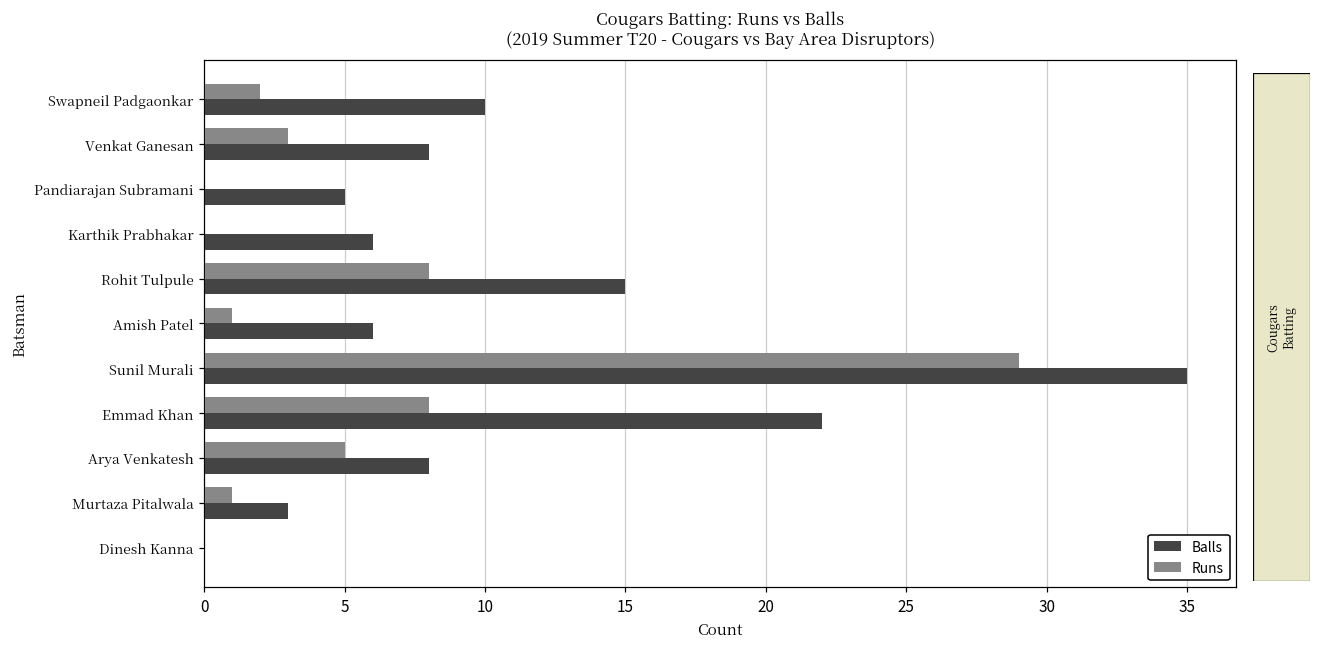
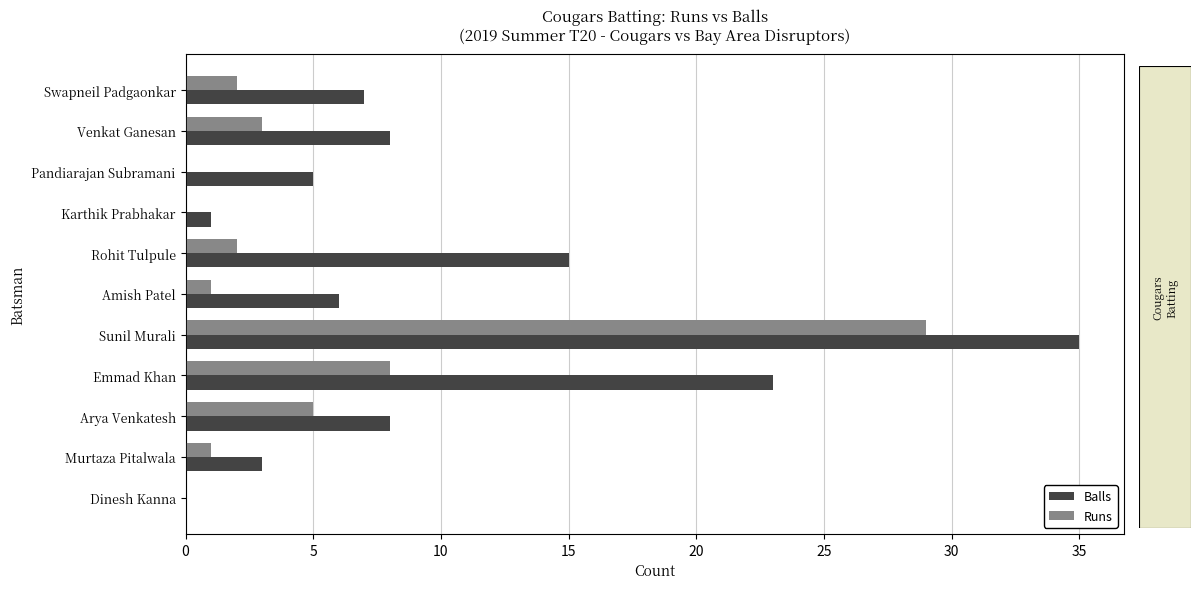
Balls, Swapneil Padgaonkar: 10 -> 7
Balls, Karthik Prabhakar: 6 -> 1
Runs, Rohit Tulpule: 8 -> 2
Balls, Emmad Khan: 22 -> 23
